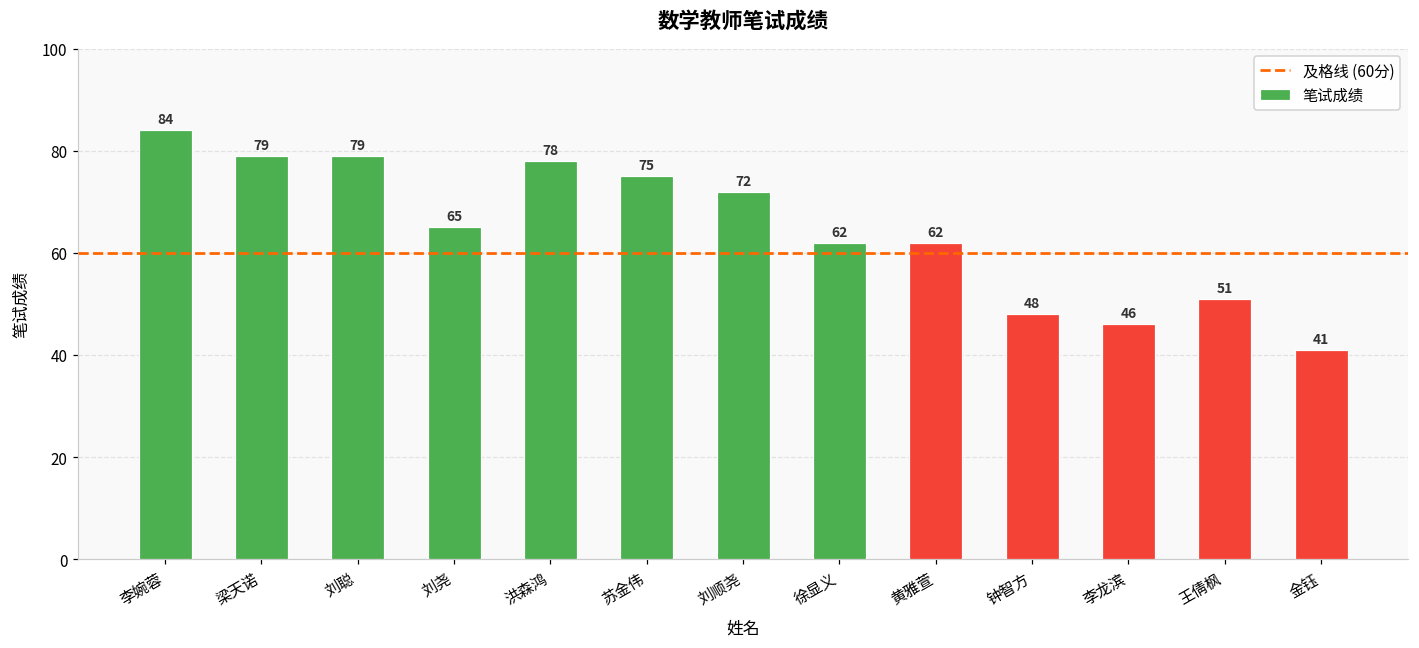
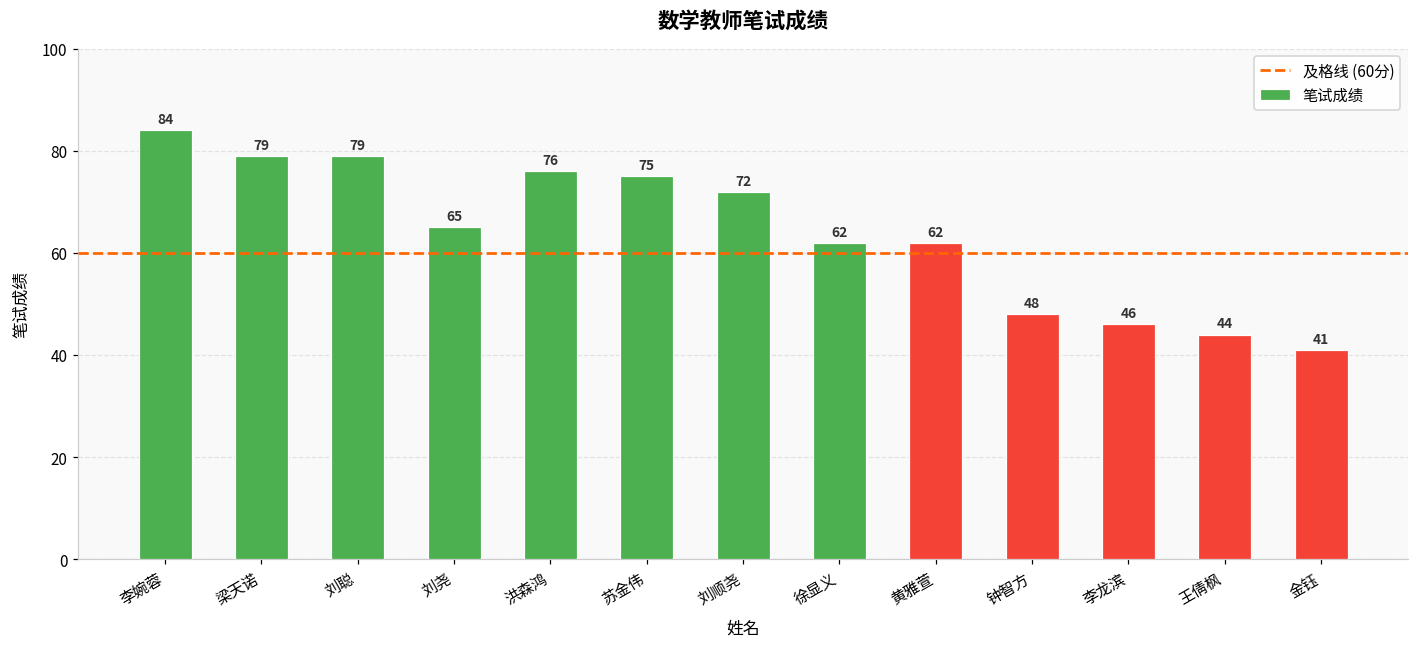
洪森鸿: 78 -> 76
王倩枫: 51 -> 44
